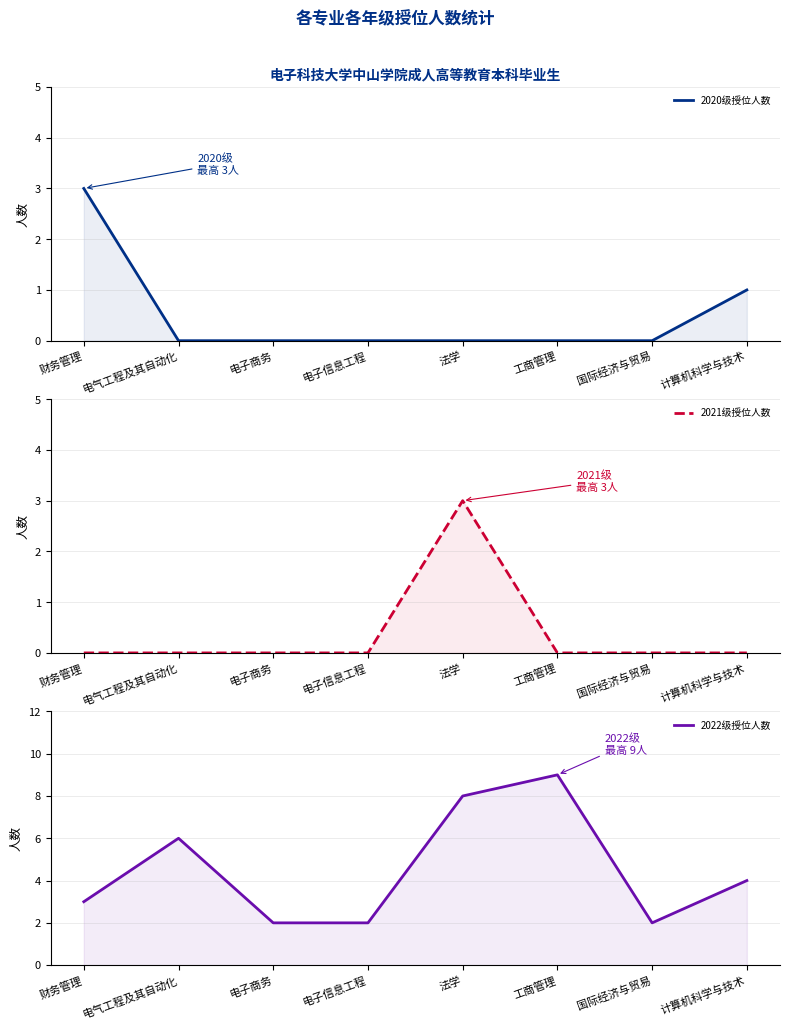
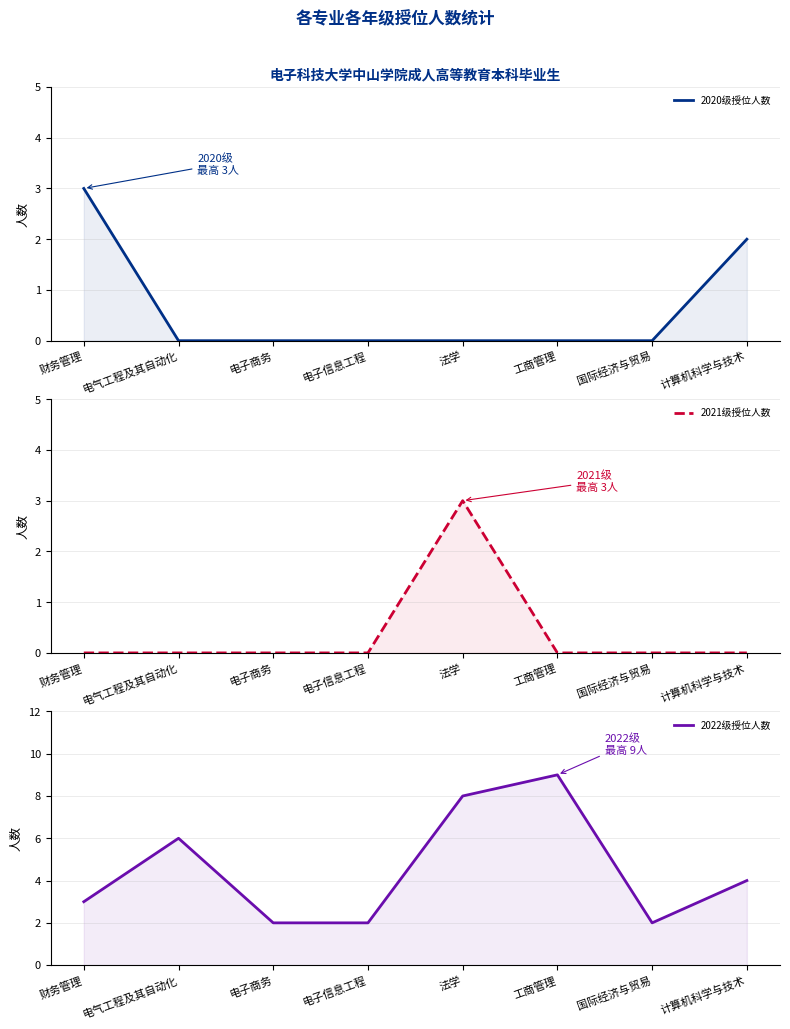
电子科技大学中山学院成人高等教育本科毕业生, 计算机科学与技术: 1 -> 2
